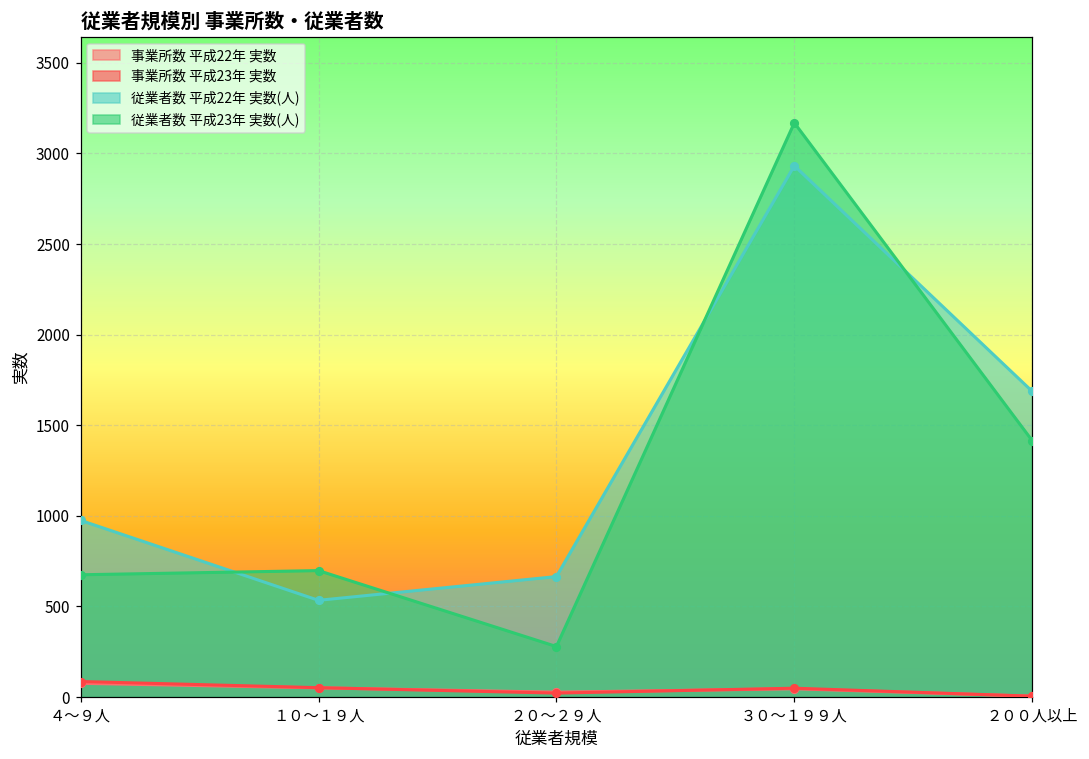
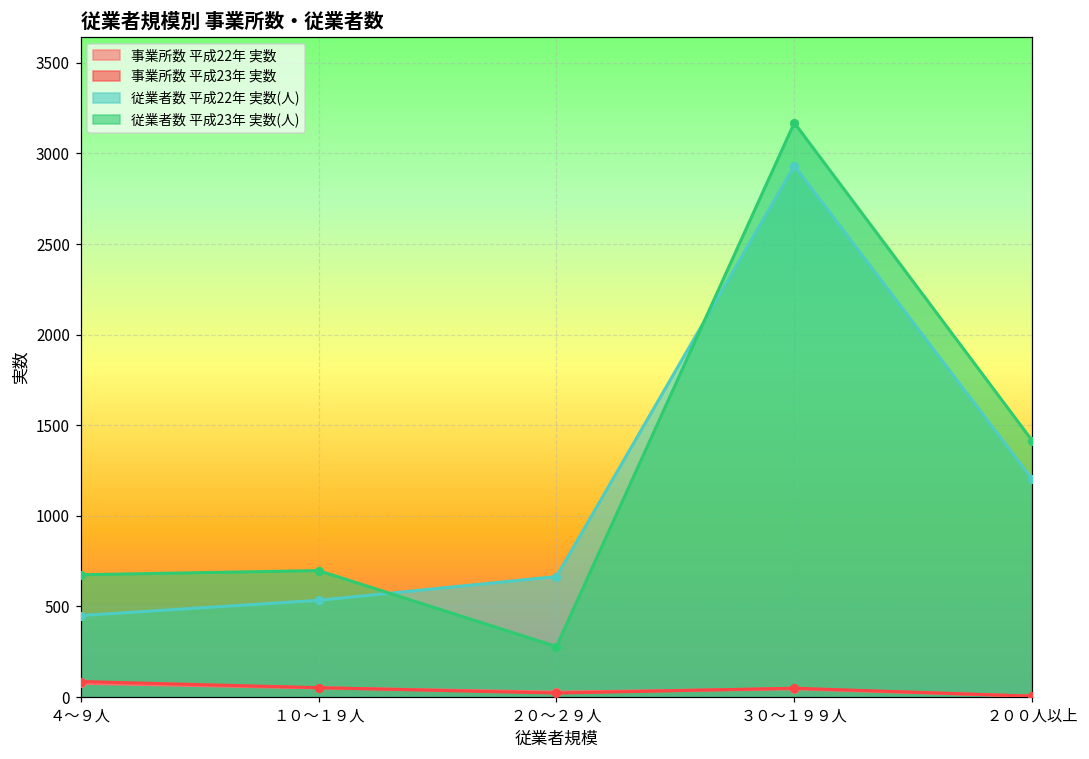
従業者数 平成22年 実数(人), ４～９人: 980 -> 450
従業者数 平成22年 実数(人), ２００人以上: 1690 -> 1200
